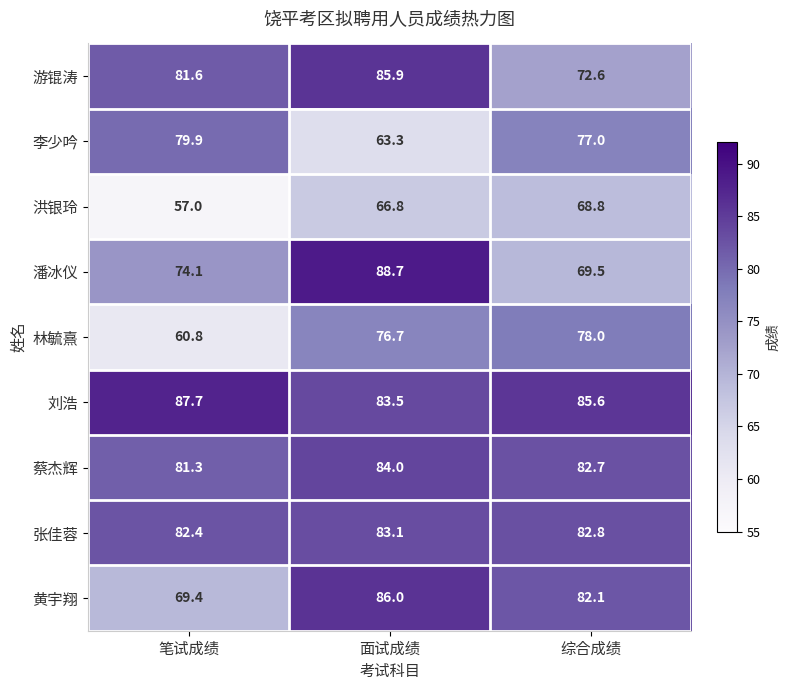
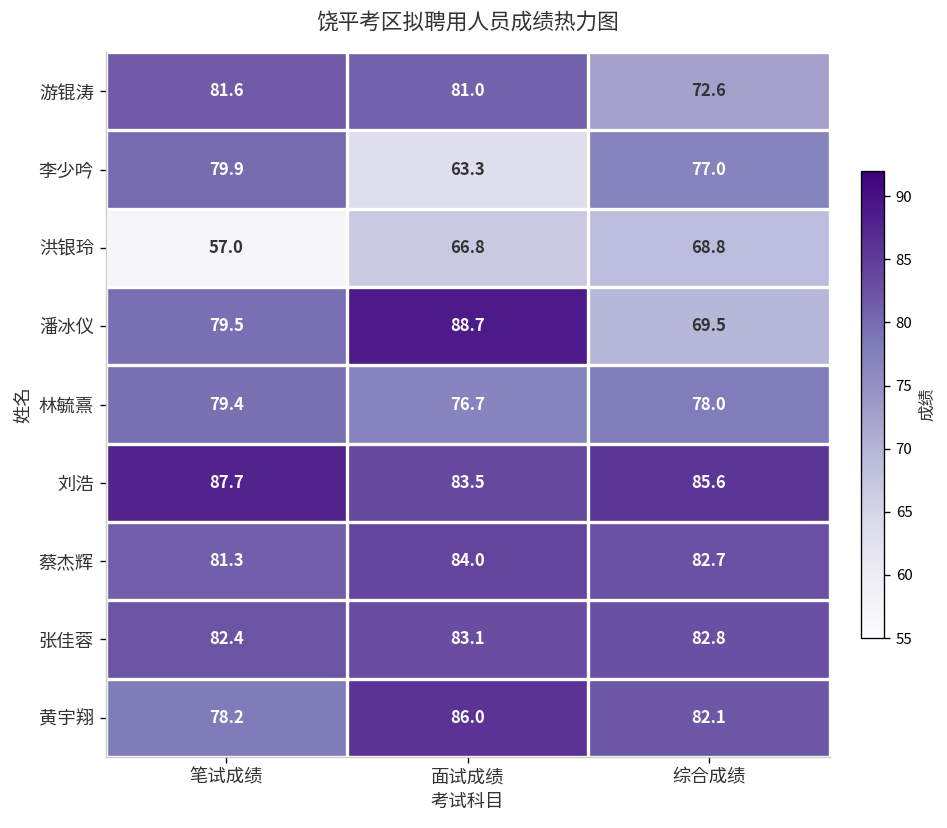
游锟涛, 面试成绩: 85.9 -> 81.0
潘冰仪, 笔试成绩: 74.1 -> 79.5
林毓熹, 笔试成绩: 60.8 -> 79.4
黄宇翔, 笔试成绩: 69.4 -> 78.2
